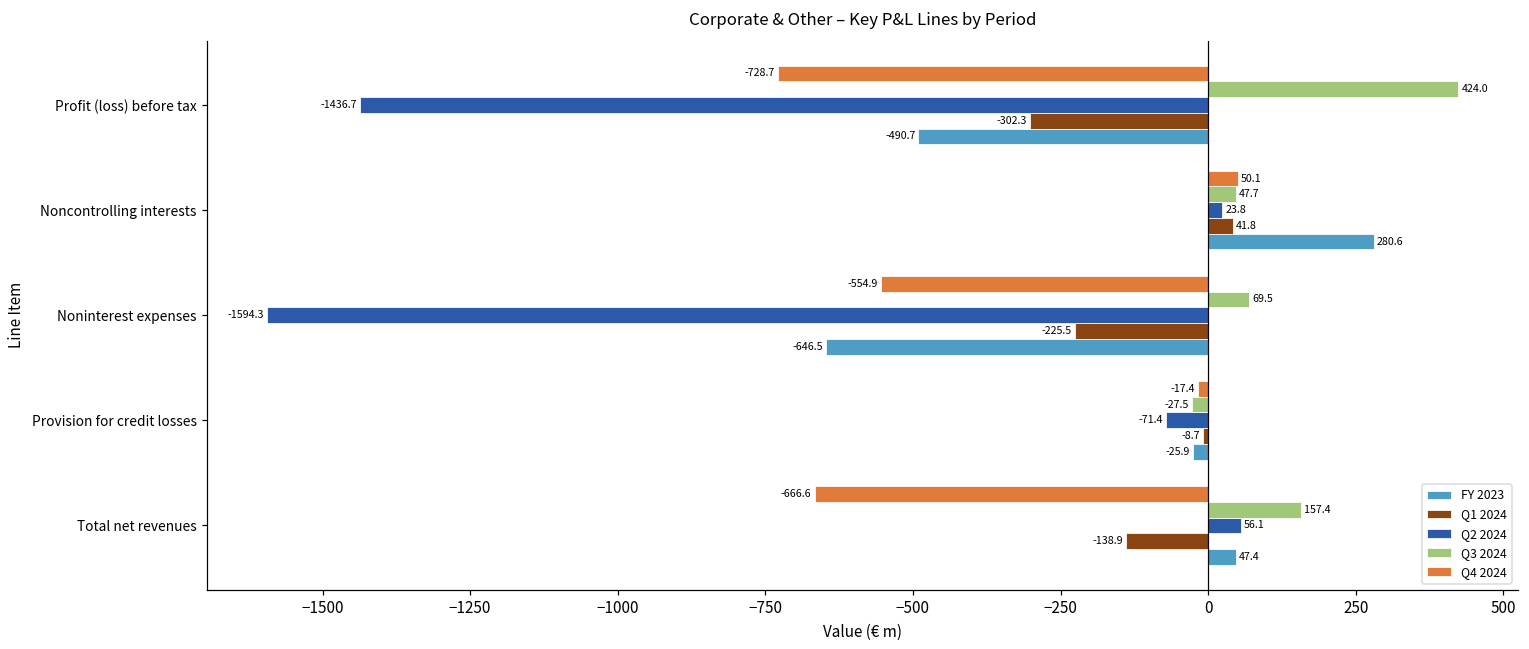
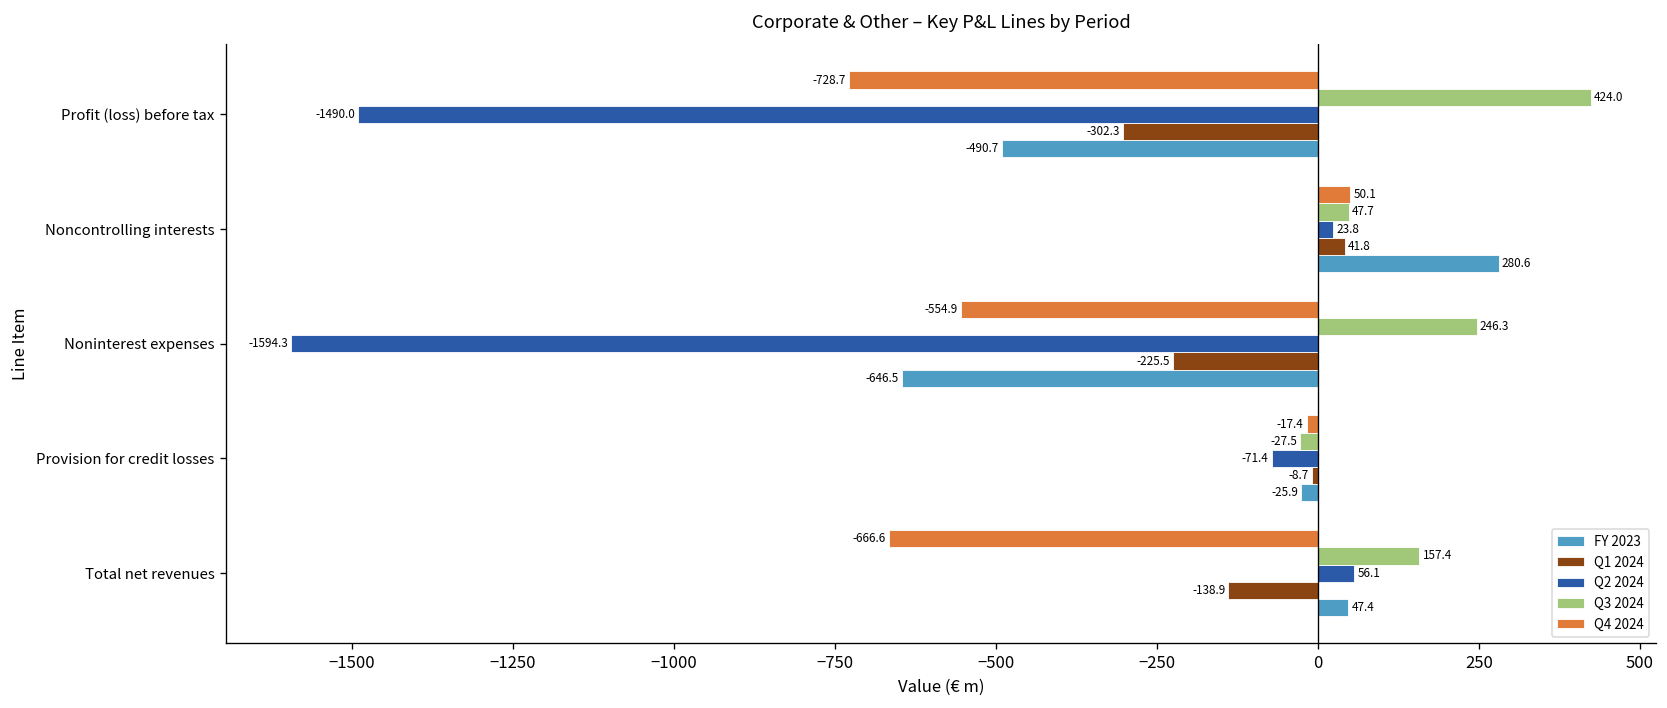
Q2 2024, Profit (loss) before tax: -1436.7 -> -1490.0
Q3 2024, Noninterest expenses: 69.5 -> 246.3
